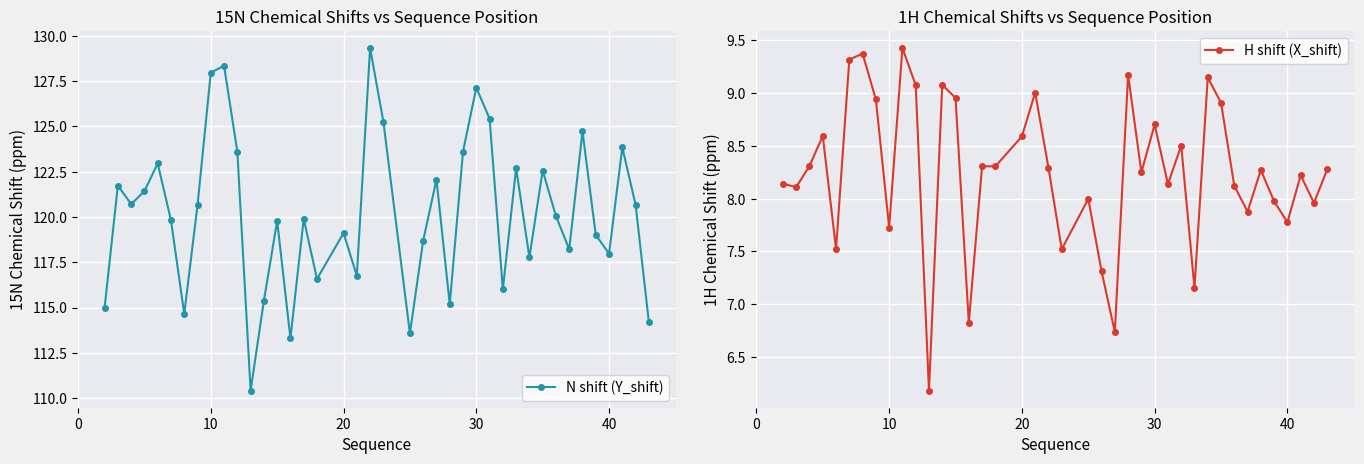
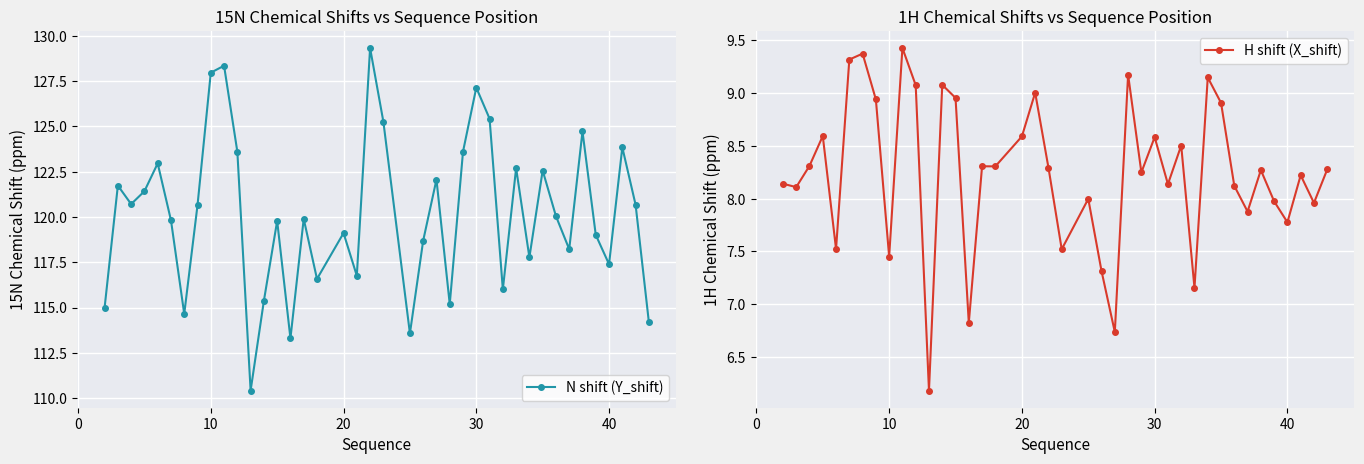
15N Chemical Shifts vs Sequence Position, 40: 118.0 -> 117.4
1H Chemical Shifts vs Sequence Position, 10: 7.73 -> 7.45
1H Chemical Shifts vs Sequence Position, 30: 8.70 -> 8.58
